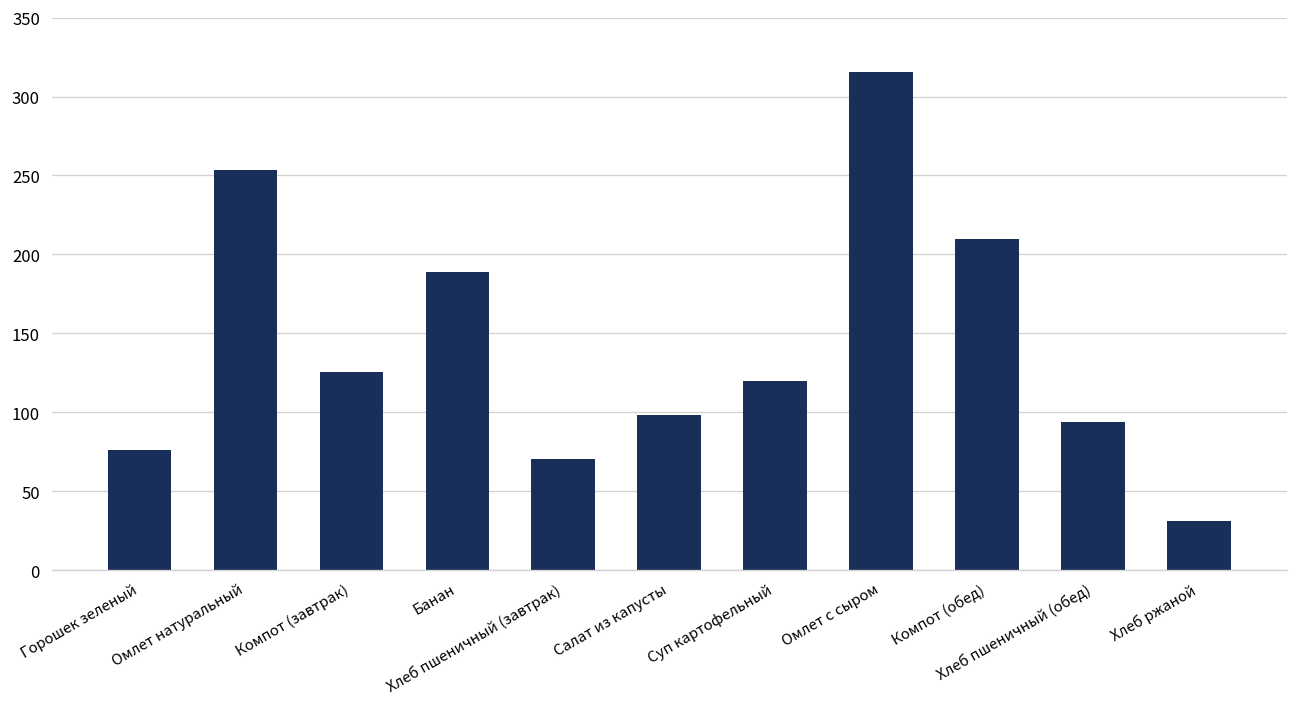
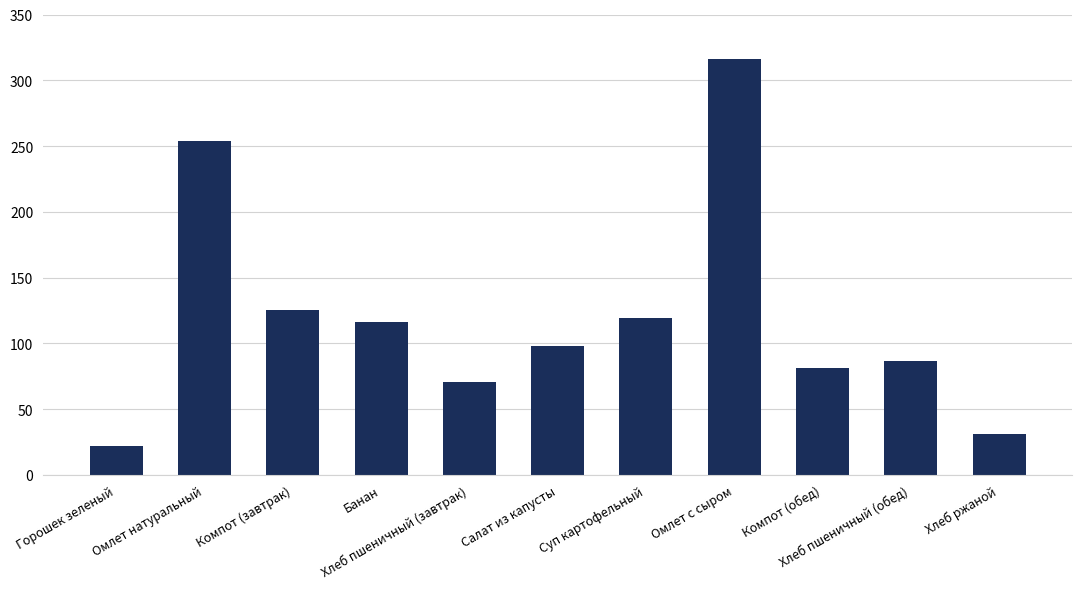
Горошек зеленый: 76 -> 22
Банан: 189 -> 116
Компот (обед): 210 -> 81
Хлеб пшеничный (обед): 94 -> 86
